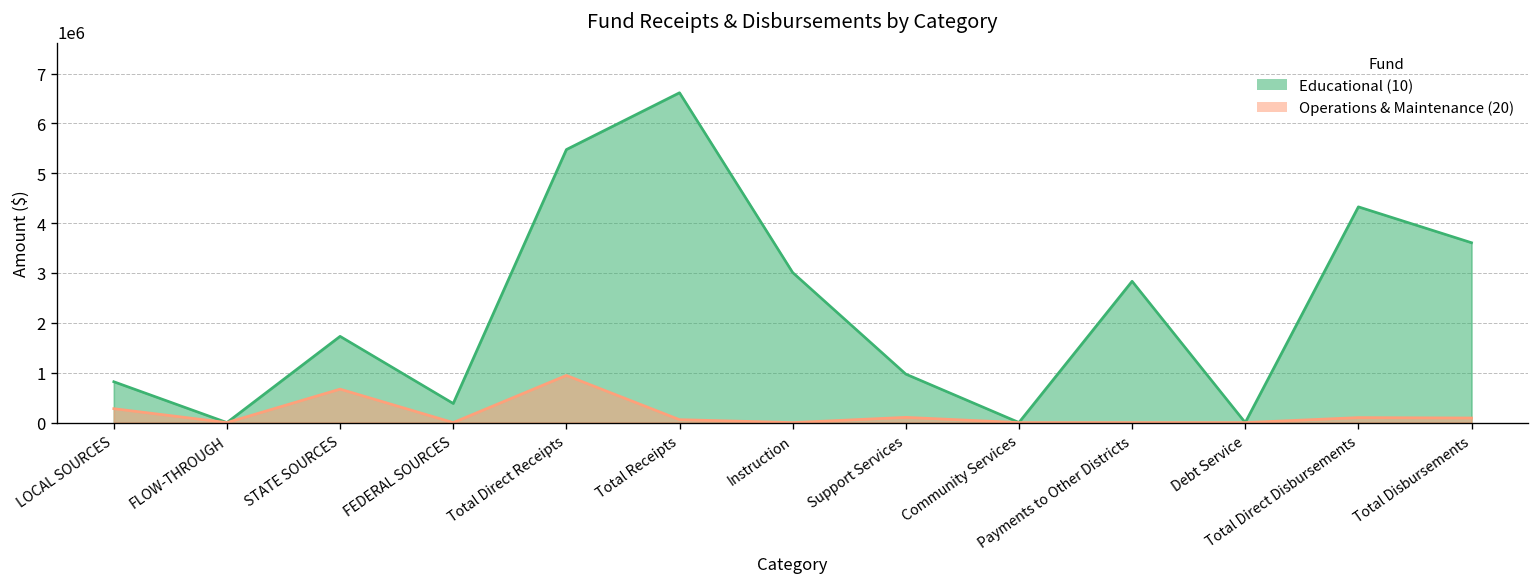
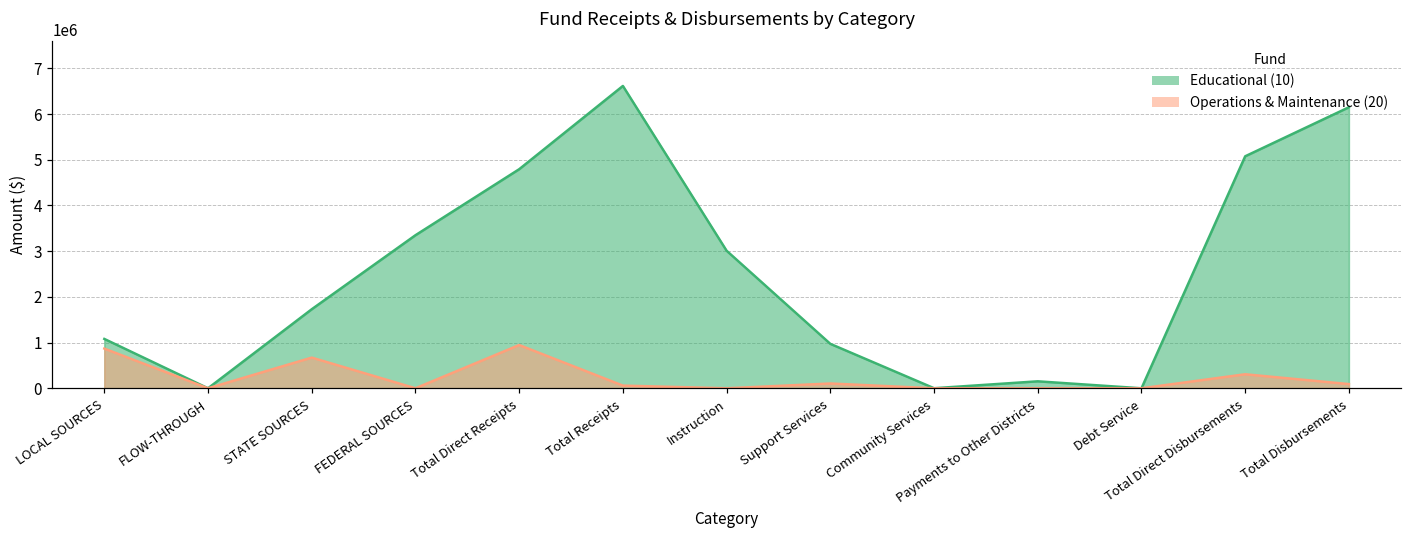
Educational (10), LOCAL SOURCES: 800000 -> 1100000
Operations & Maintenance (20), LOCAL SOURCES: 300000 -> 900000
Educational (10), FEDERAL SOURCES: 400000 -> 3300000
Educational (10), Total Direct Receipts: 5500000 -> 4800000
Educational (10), Payments to Other Districts: 2800000 -> 200000
Educational (10), Total Direct Disbursements: 4300000 -> 5100000
Operations & Maintenance (20), Total Direct Disbursements: 100000 -> 300000
Educational (10), Total Disbursements: 3600000 -> 6100000
